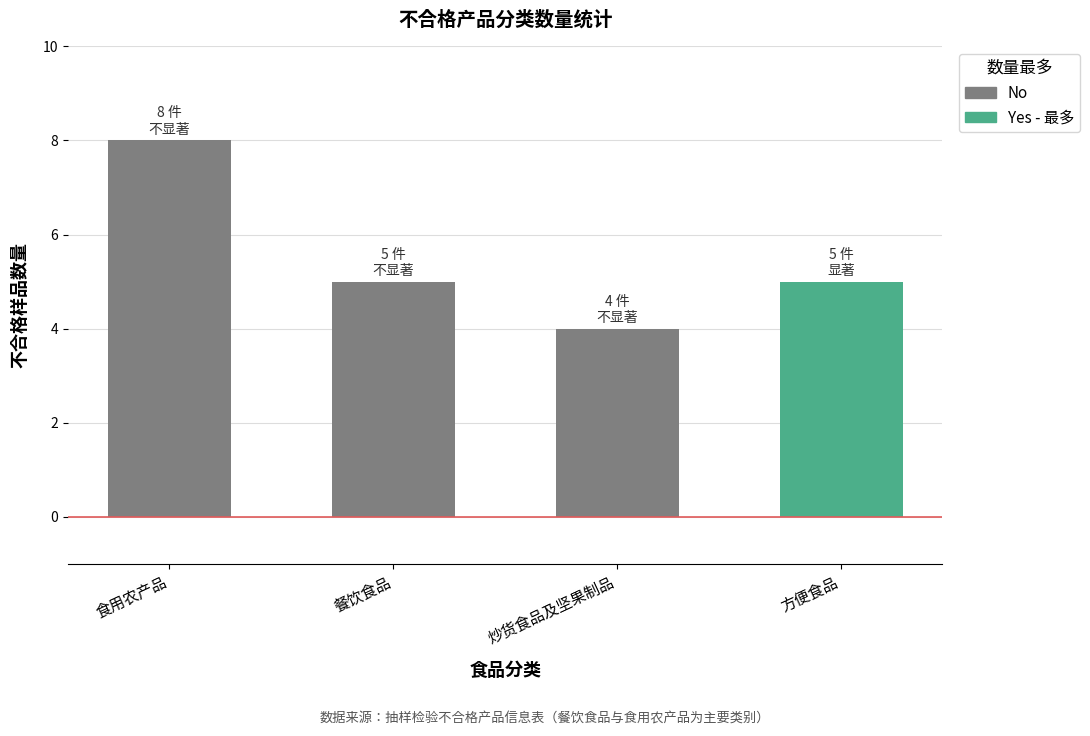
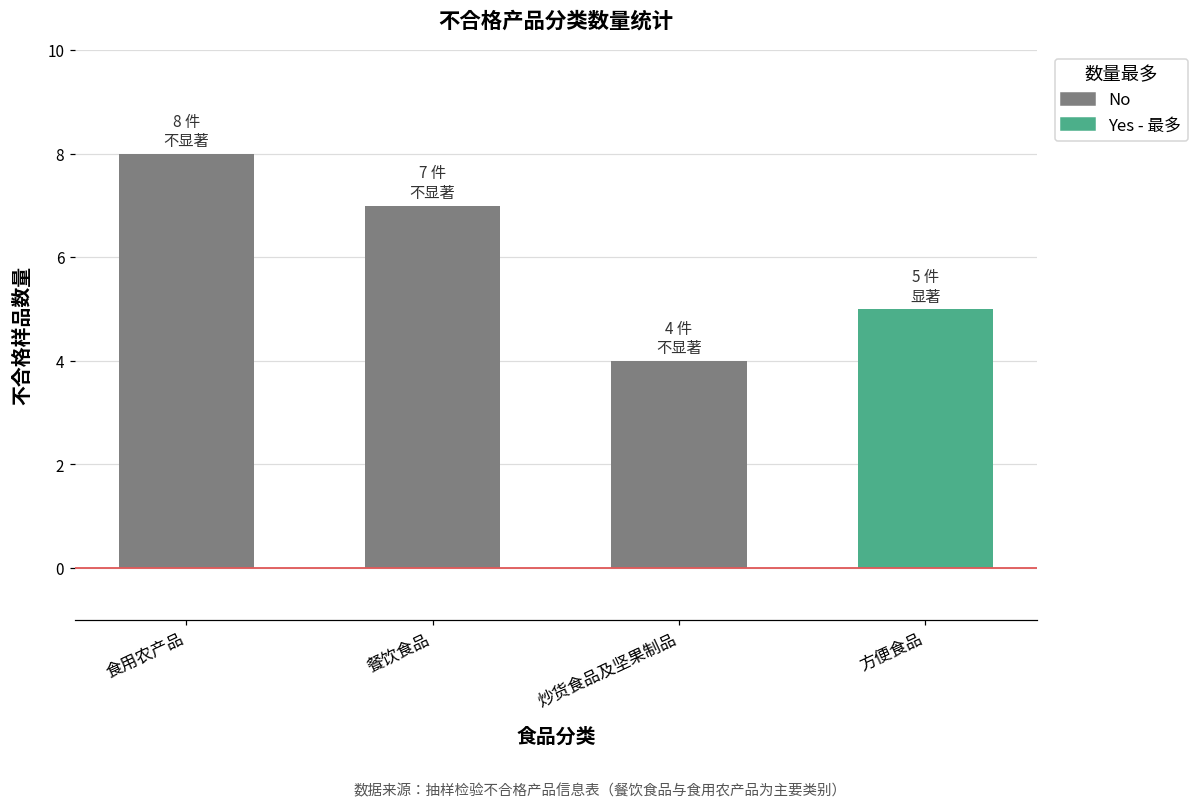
餐饮食品: 5 -> 7
